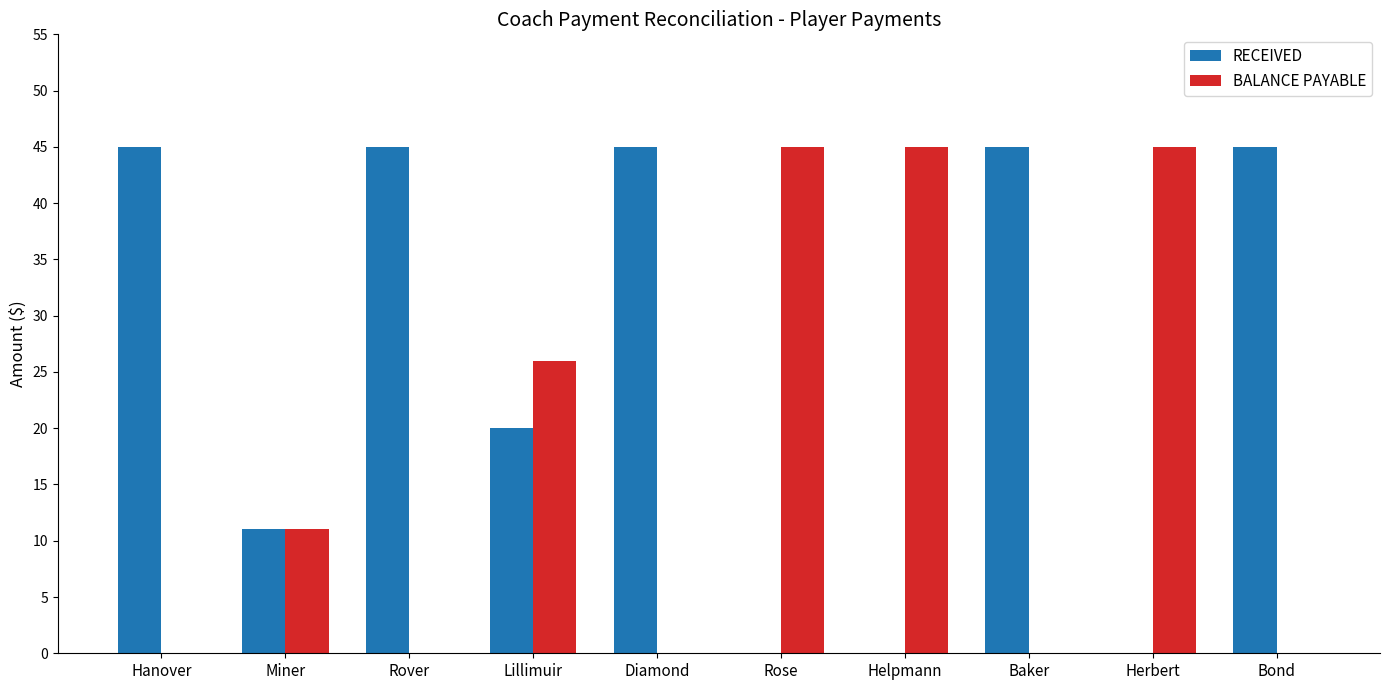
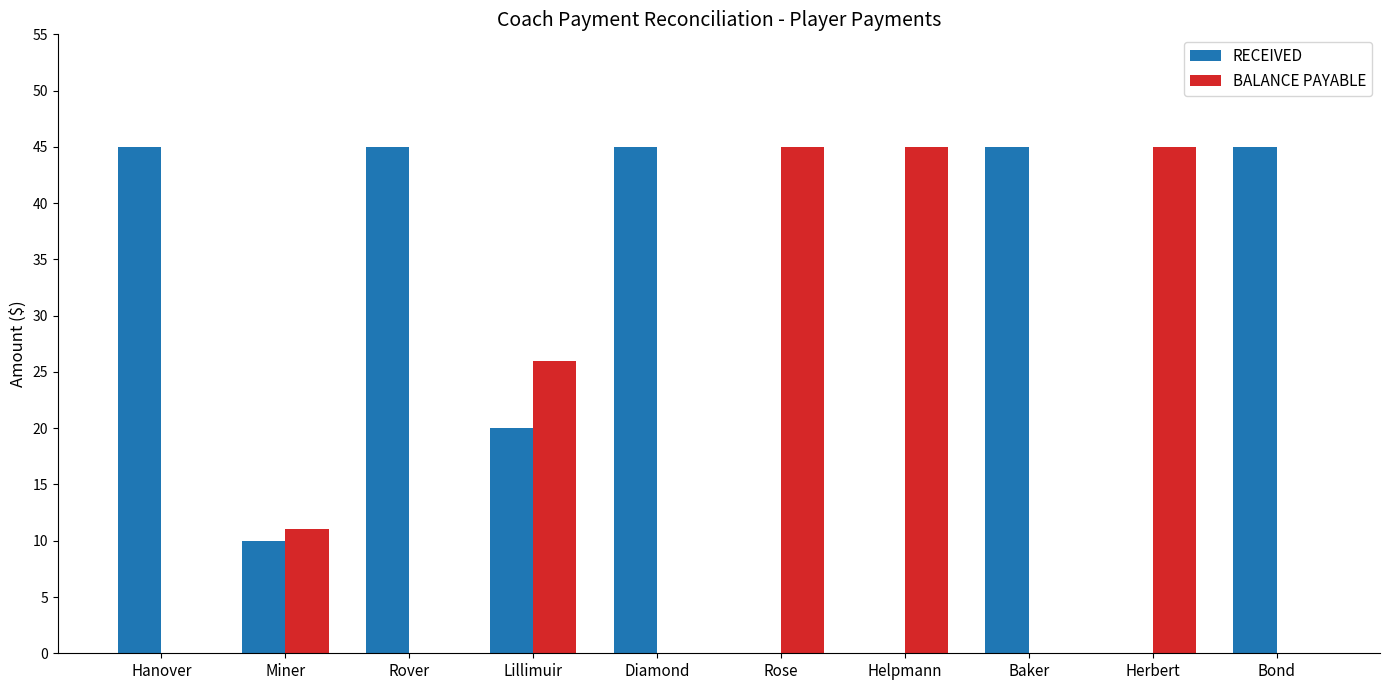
RECEIVED, Miner: 11 -> 10
